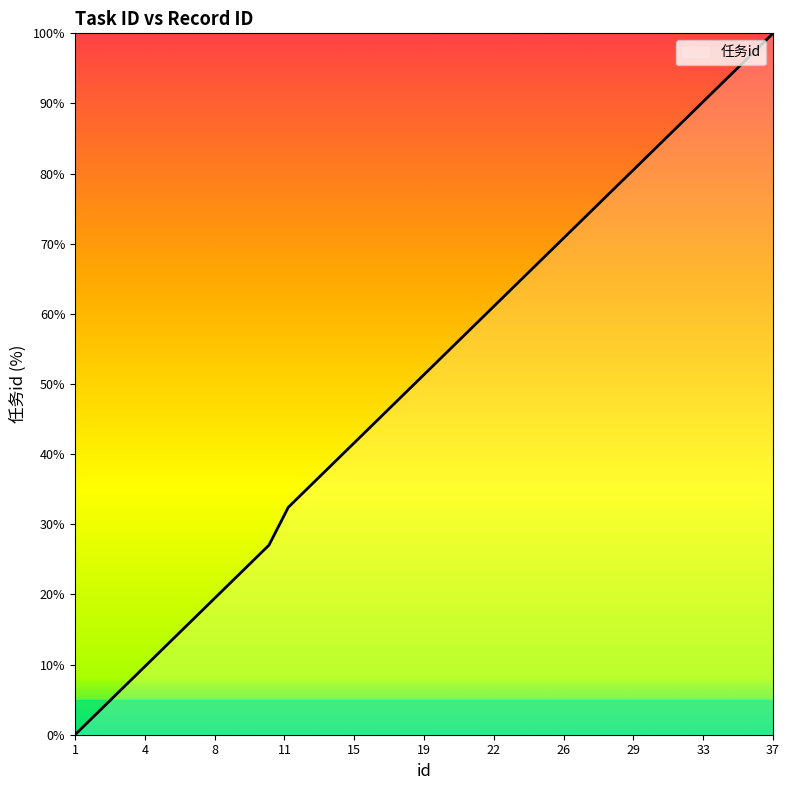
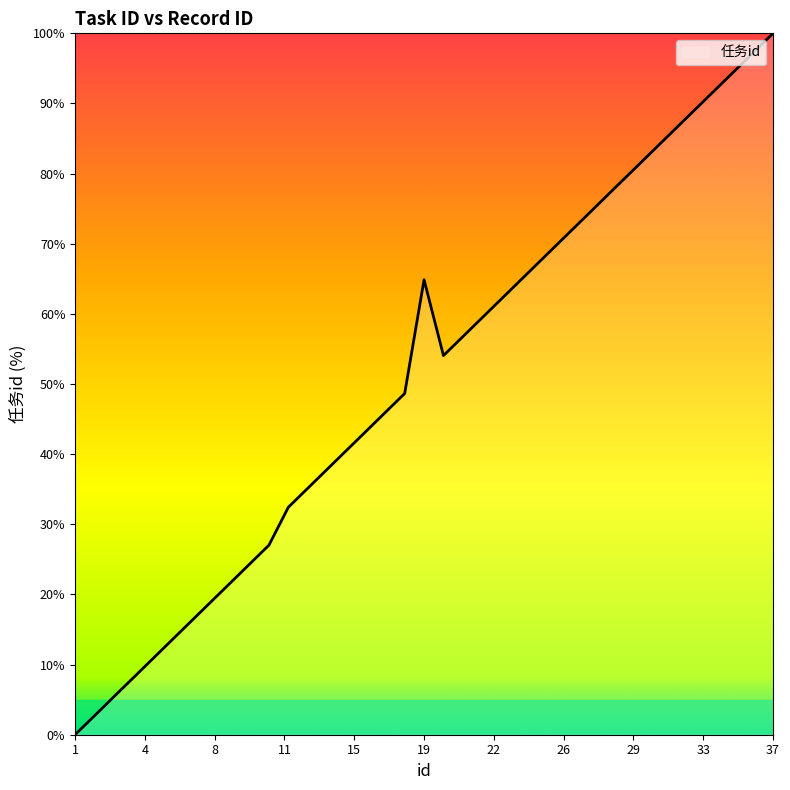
19: 51% -> 65%
